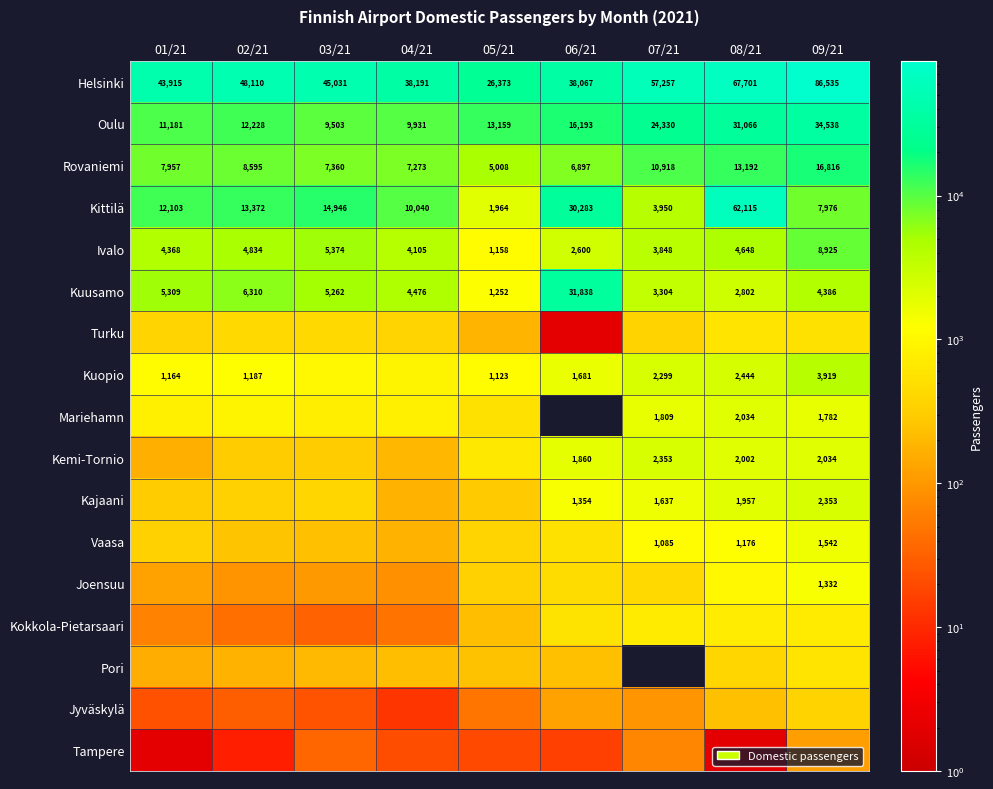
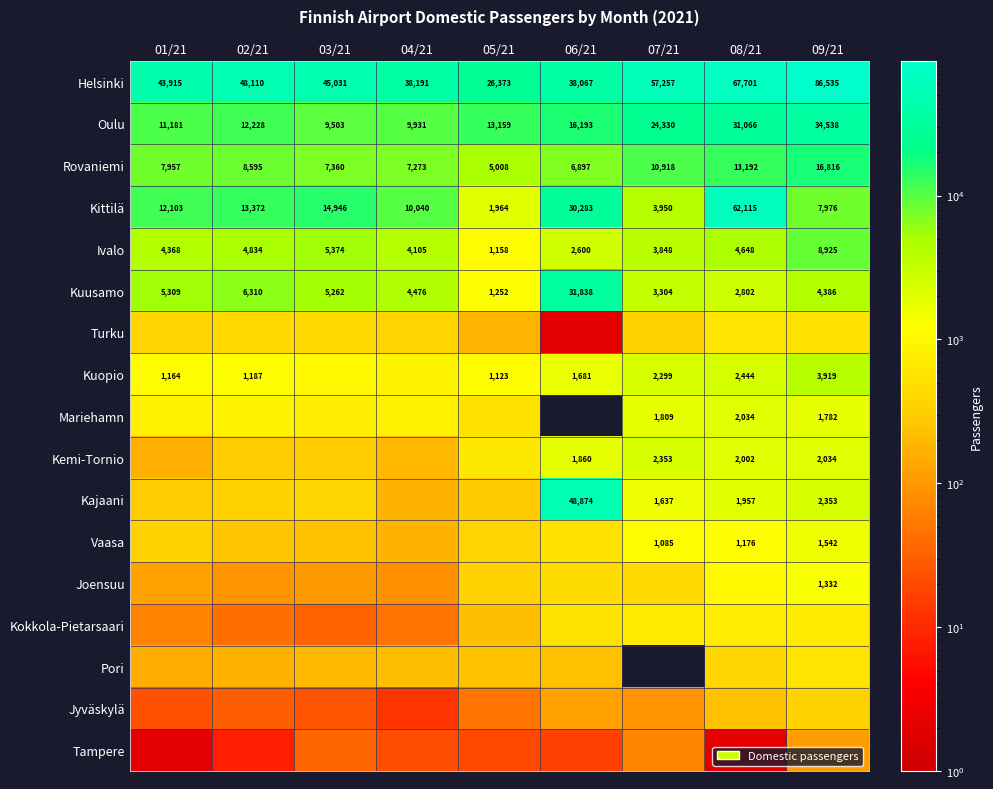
Kajaani, 06/21: 1,354 -> 48,874
